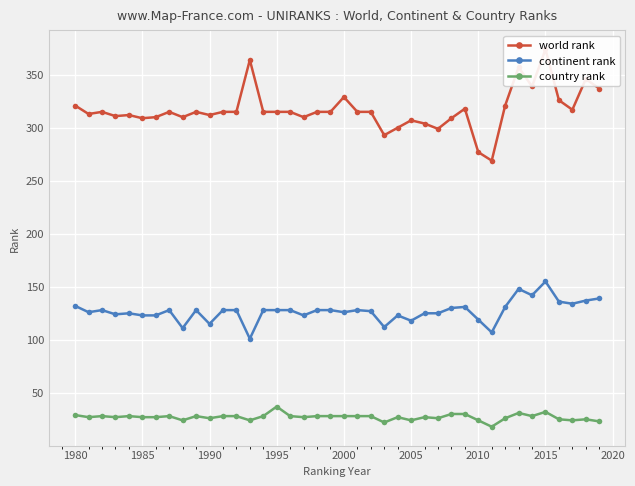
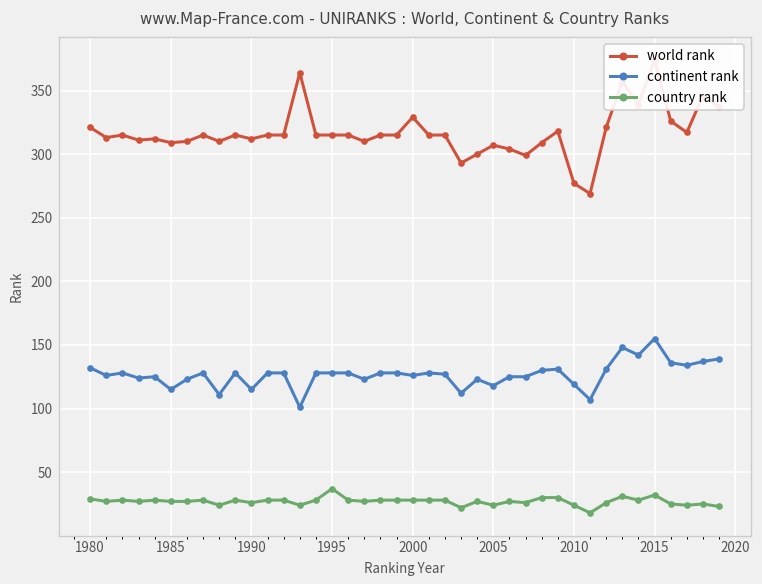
continent rank, 1985: 123 -> 115
